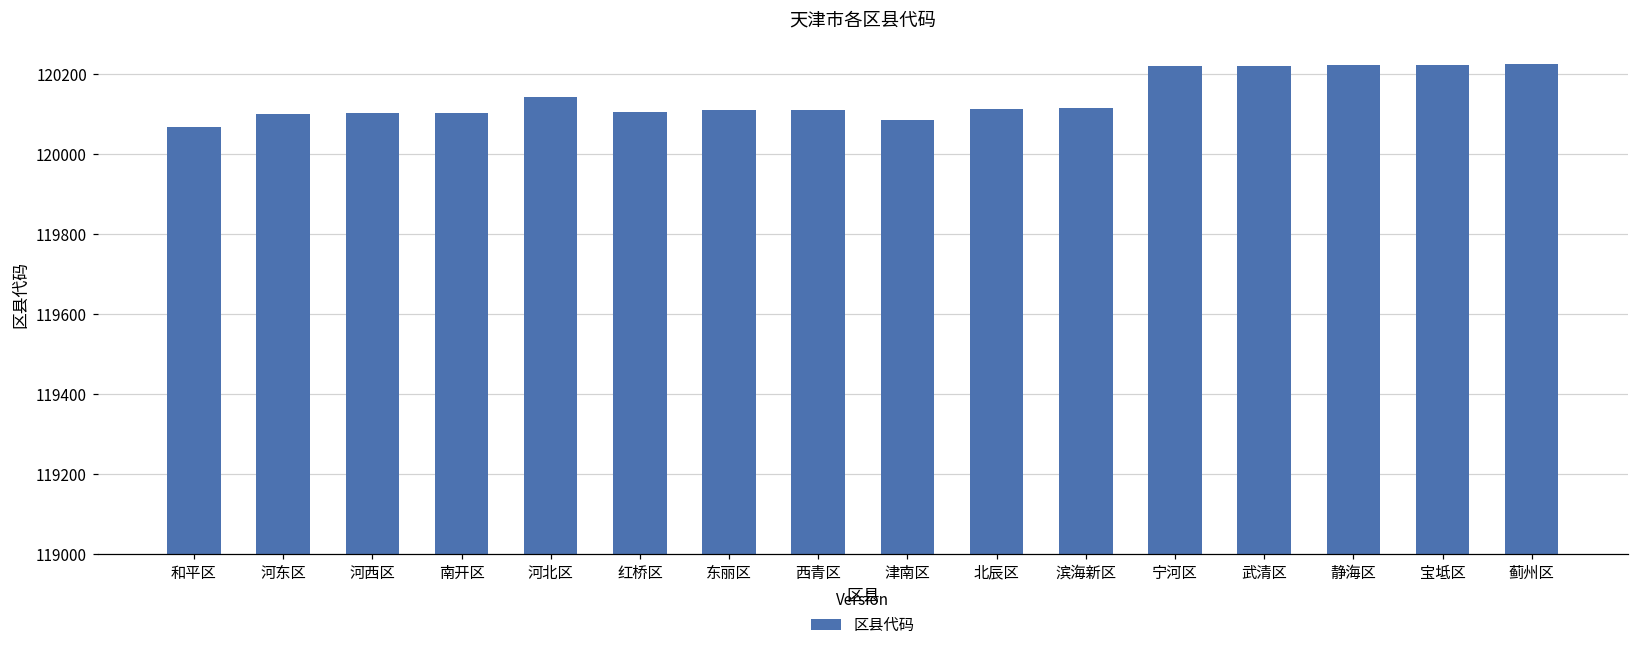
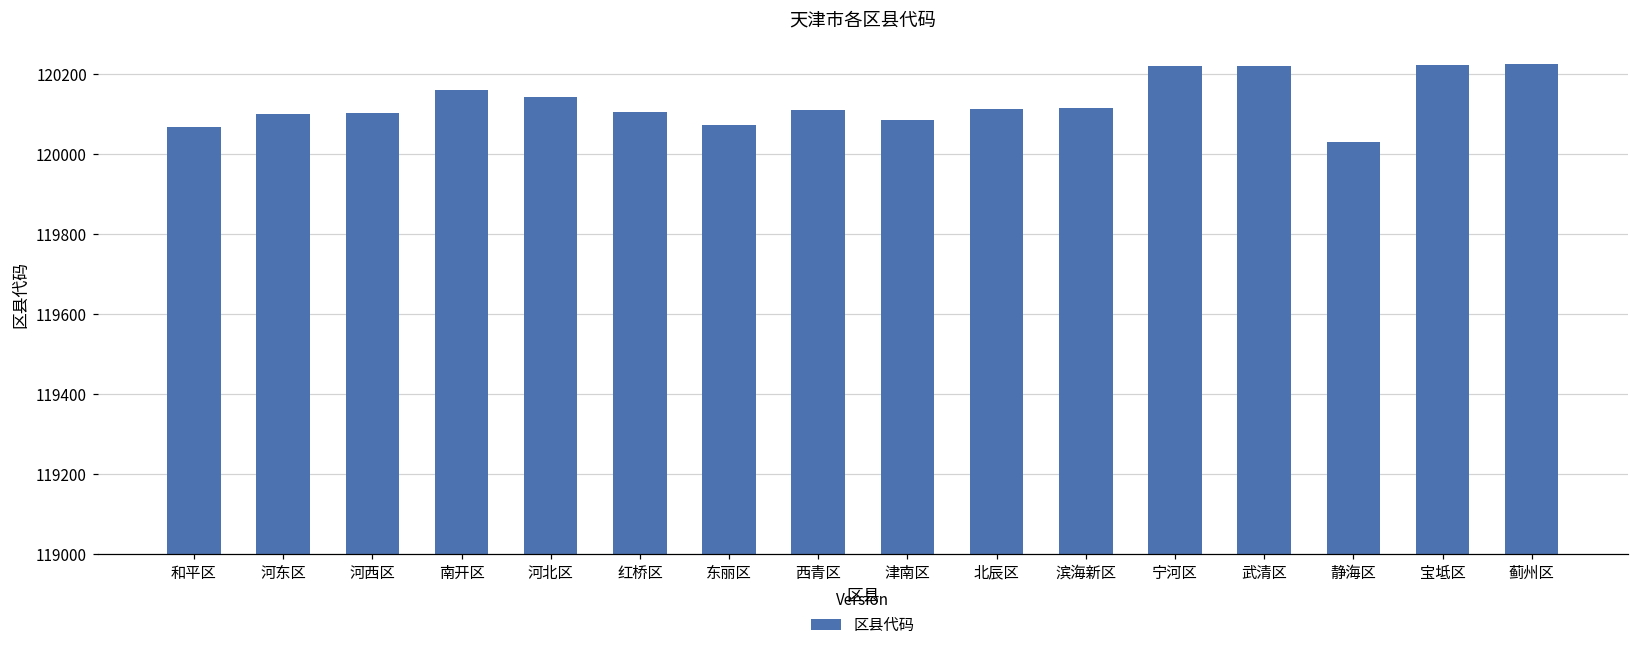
南开区: 120100 -> 120160
东丽区: 120110 -> 120070
静海区: 120220 -> 120030
